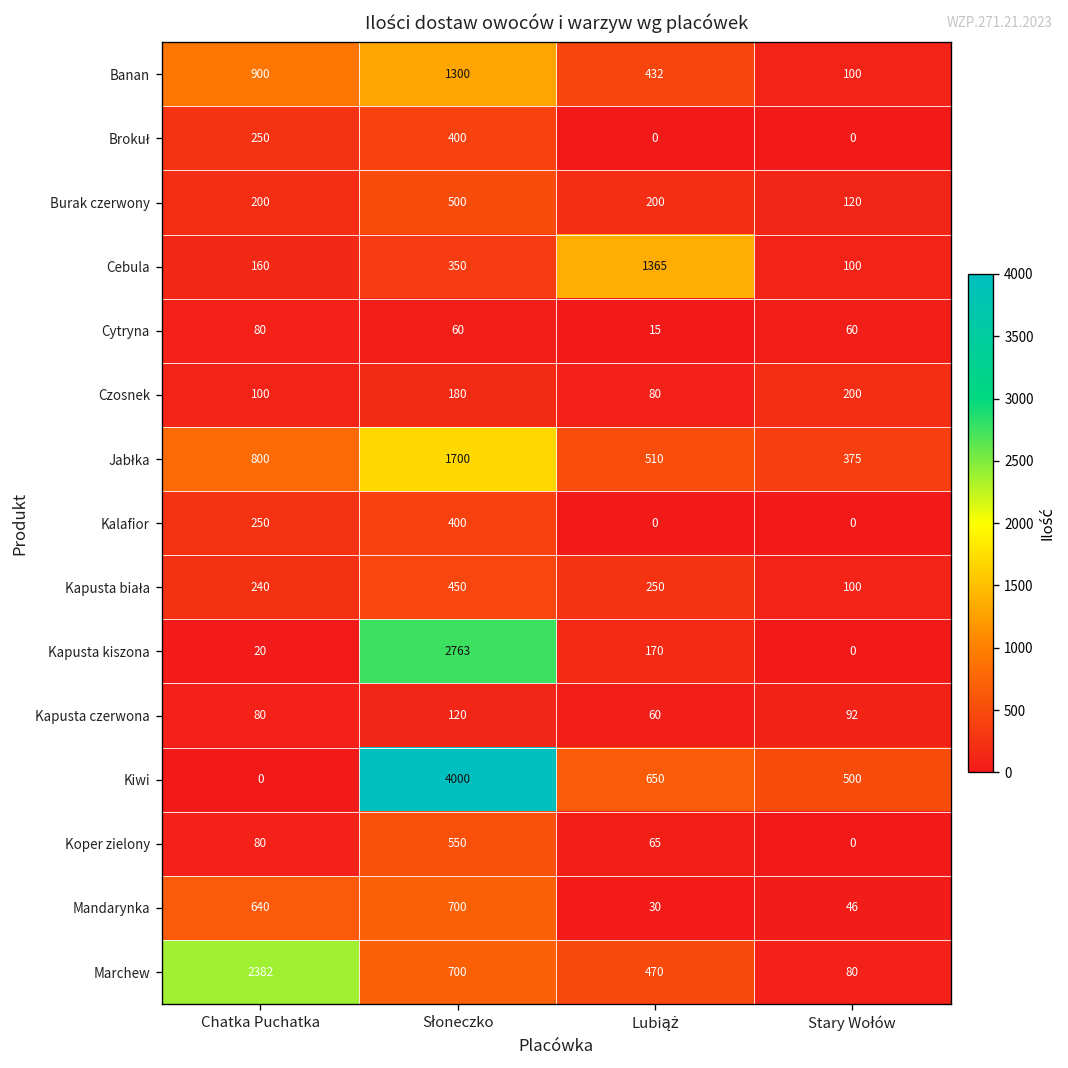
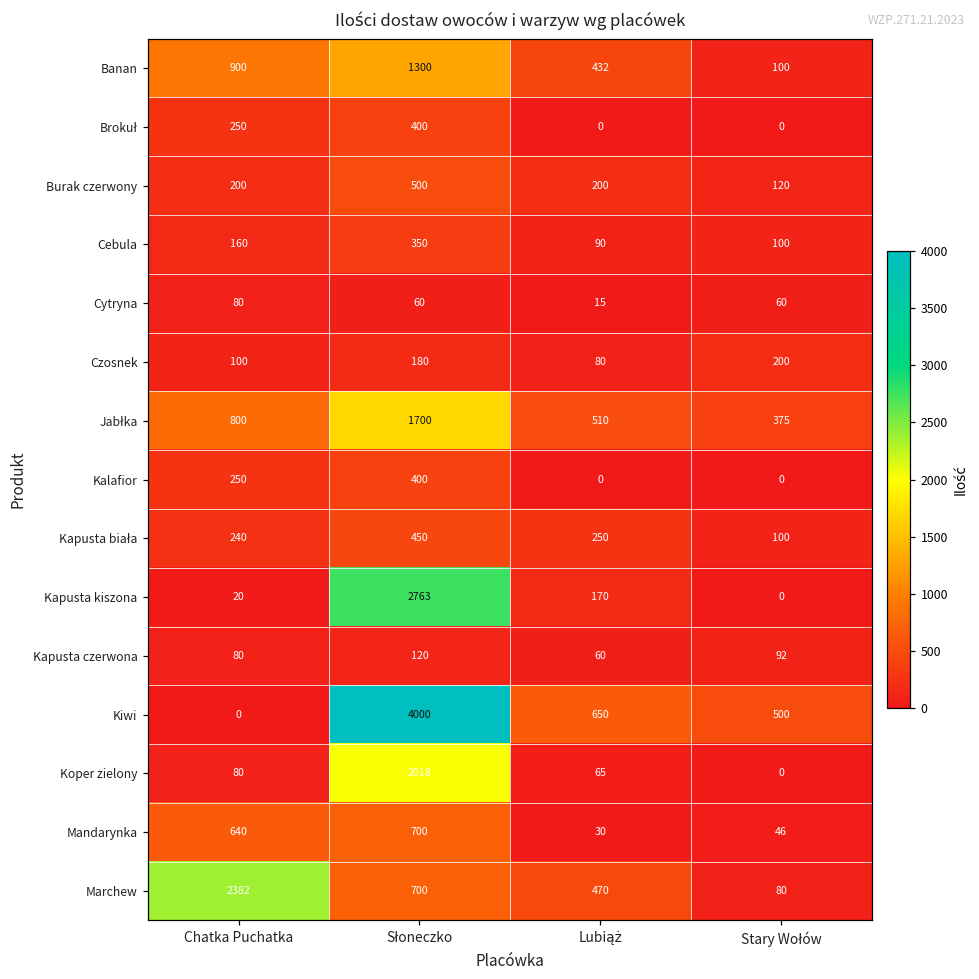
Cebula, Lubiąż: 1365 -> 90
Koper zielony, Słoneczko: 550 -> 2018
